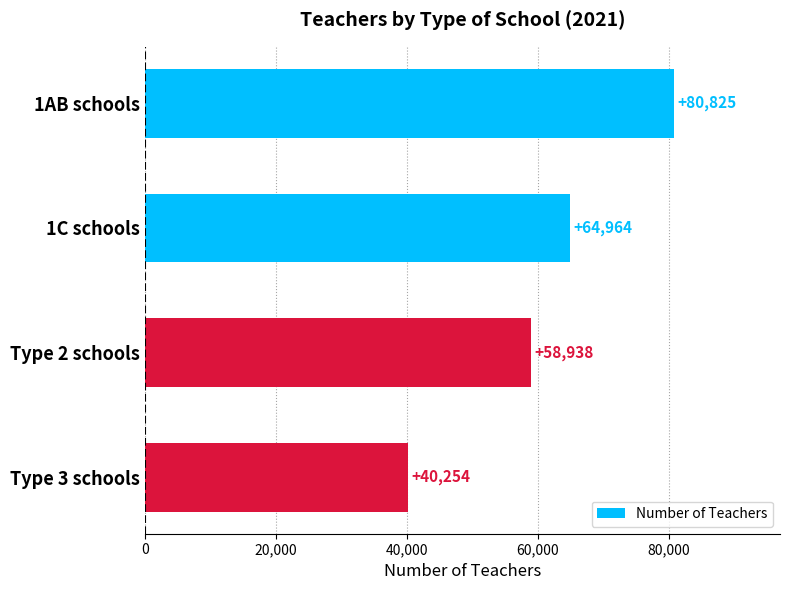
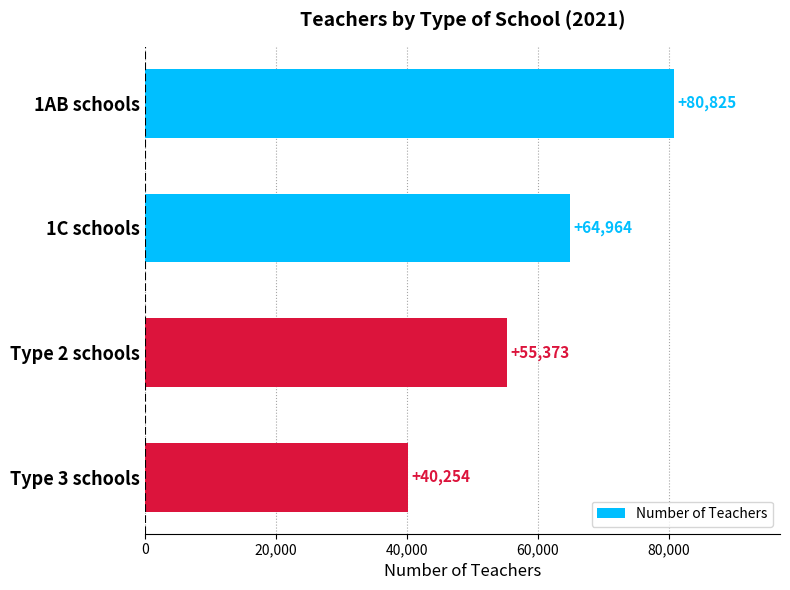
Type 2 schools: +58,938 -> +55,373
